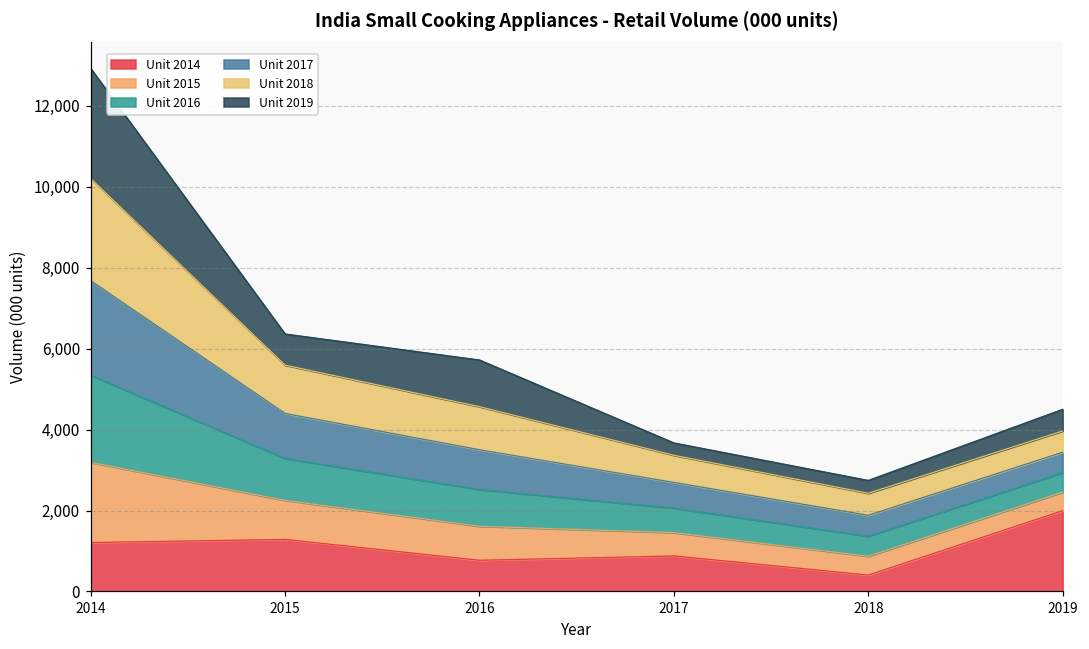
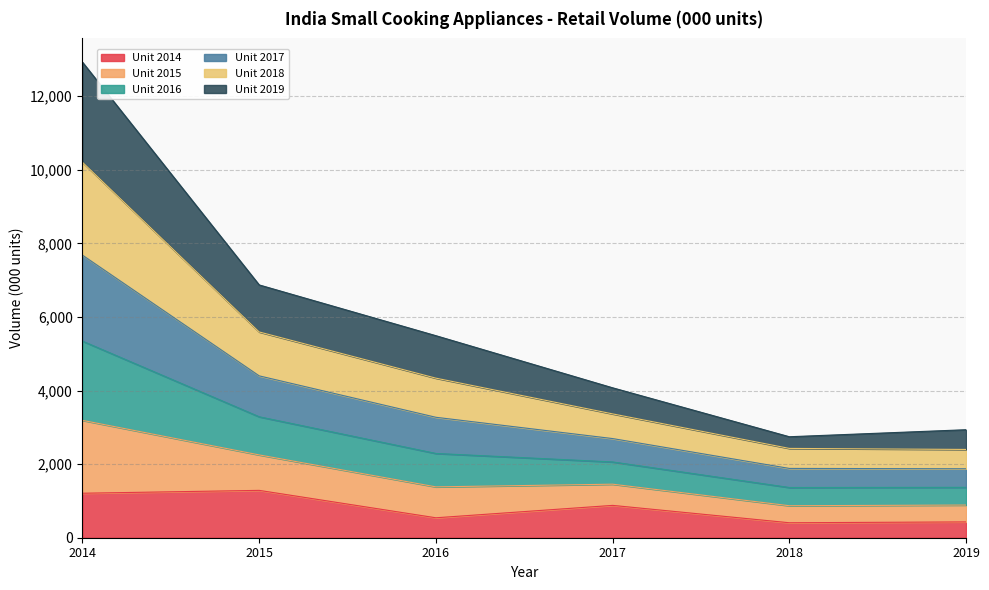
Unit 2019, 2015: 800 -> 1,300
Unit 2014, 2016: 800 -> 500
Unit 2019, 2017: 300 -> 700
Unit 2014, 2019: 2,000 -> 400
